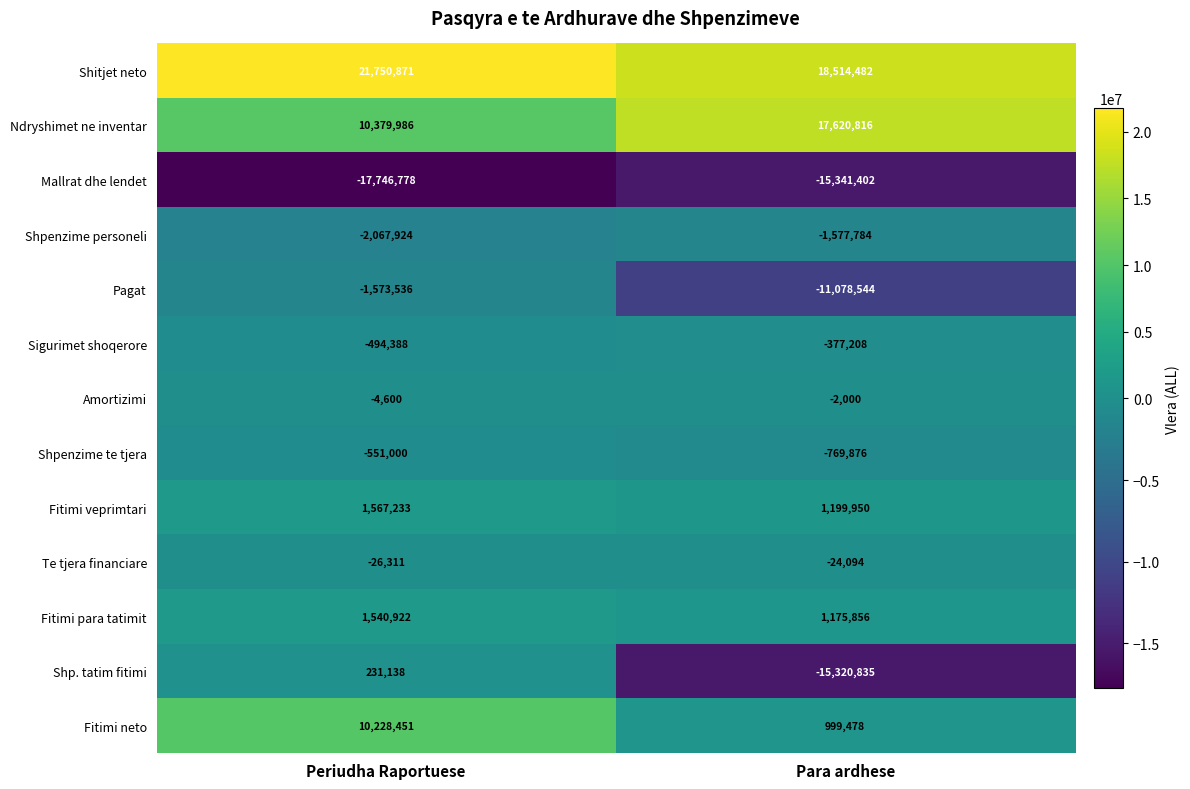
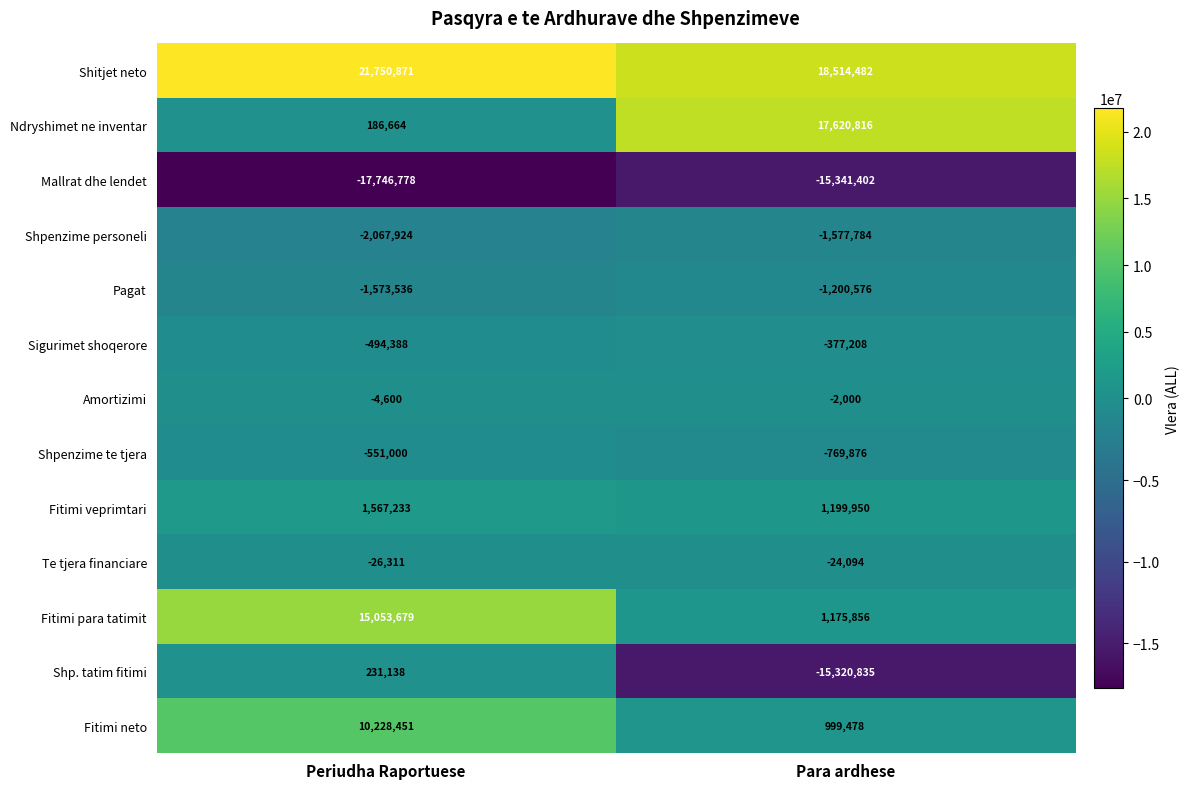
Ndryshimet ne inventar, Periudha Raportuese: 10,379,986 -> 186,664
Pagat, Para ardhese: -11,078,544 -> -1,200,576
Fitimi para tatimit, Periudha Raportuese: 1,540,922 -> 15,053,679
